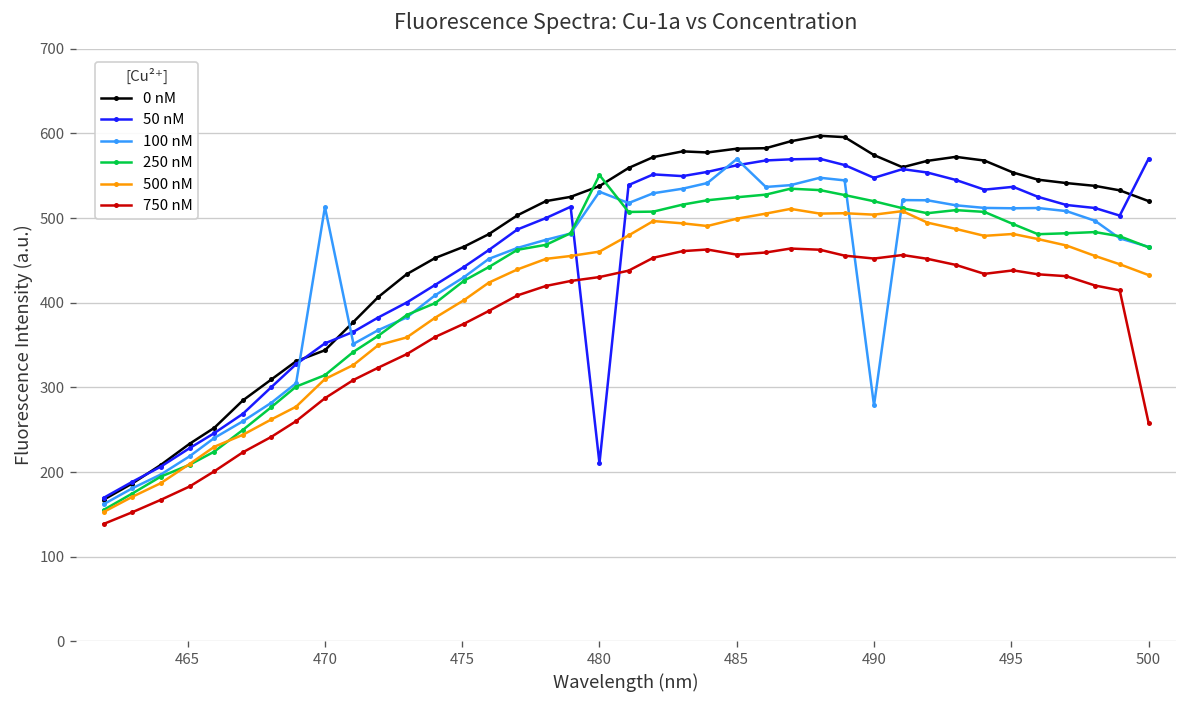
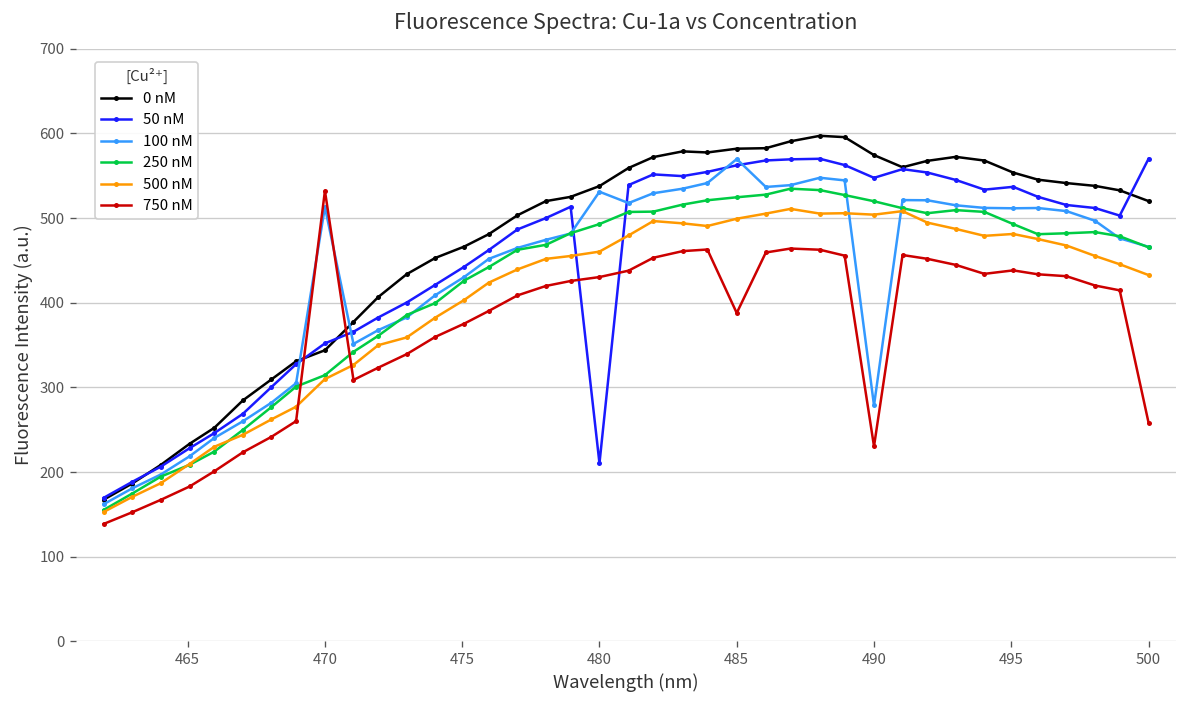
750 nM, 470: 290 -> 530
250 nM, 480: 550 -> 490
750 nM, 485: 460 -> 390
750 nM, 490: 450 -> 230
